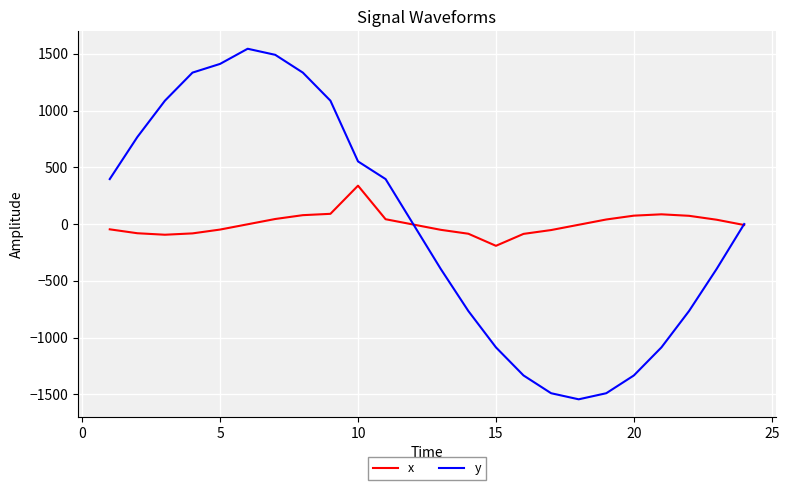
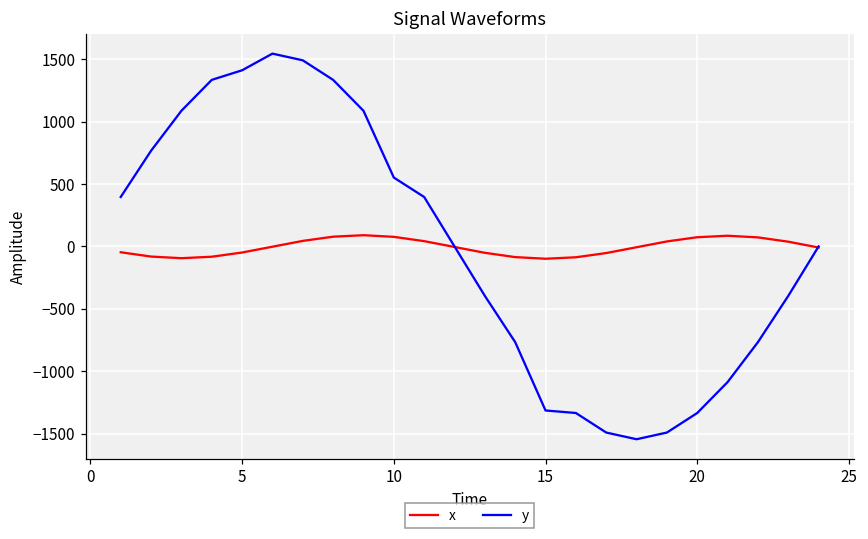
x, 10: 340 -> 80
x, 15: -190 -> -100
y, 15: -1090 -> -1310
